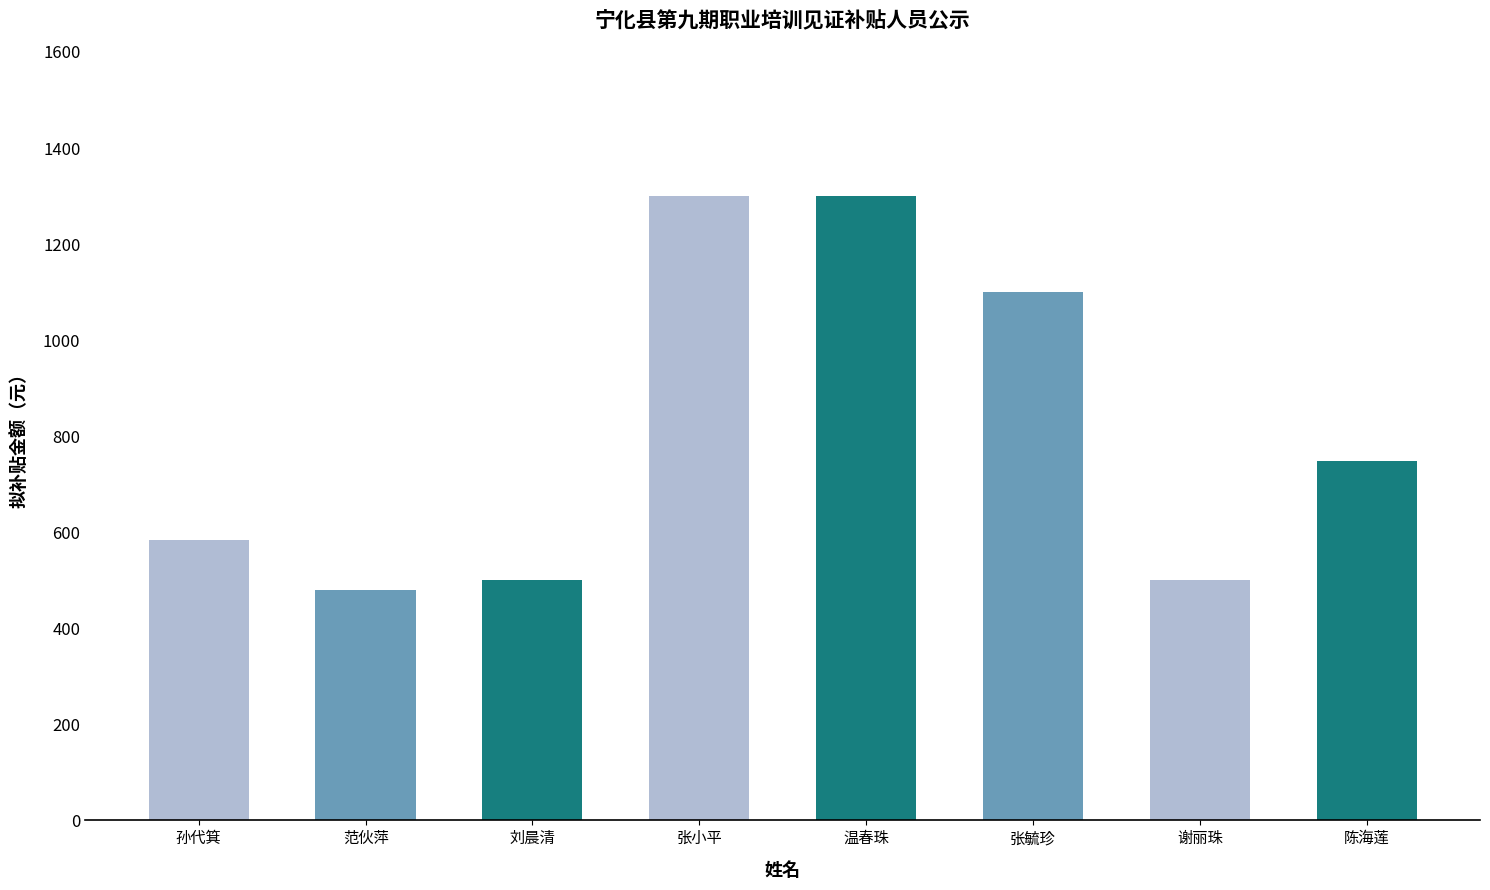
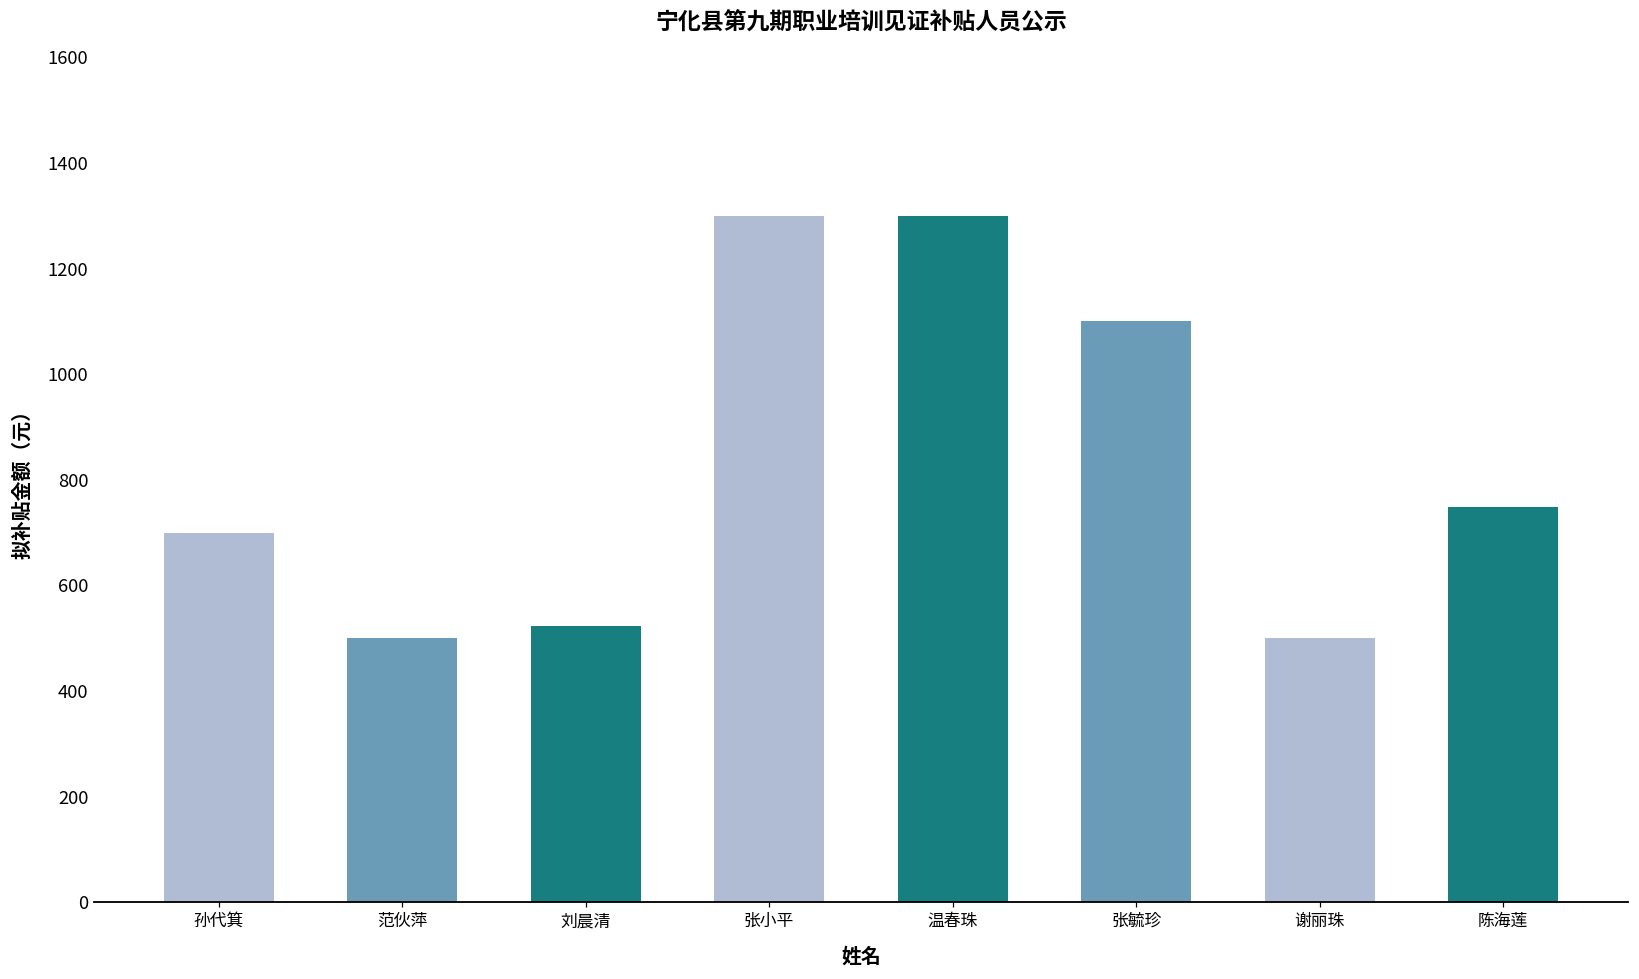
孙代箕: 580 -> 700
范伙萍: 480 -> 500
刘晨清: 500 -> 520
